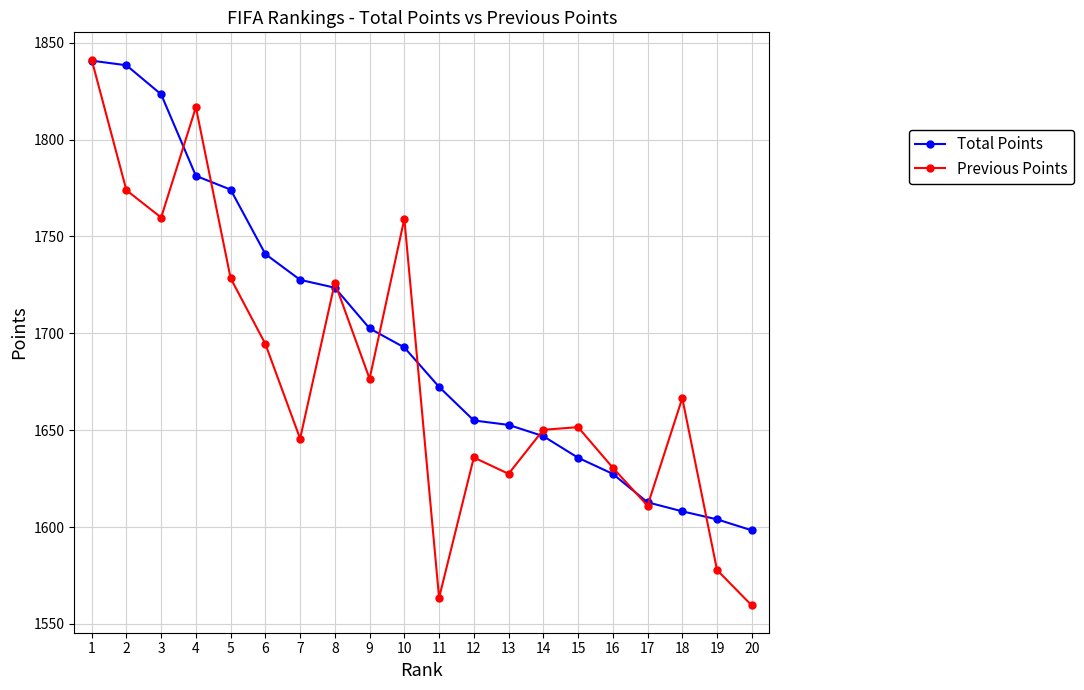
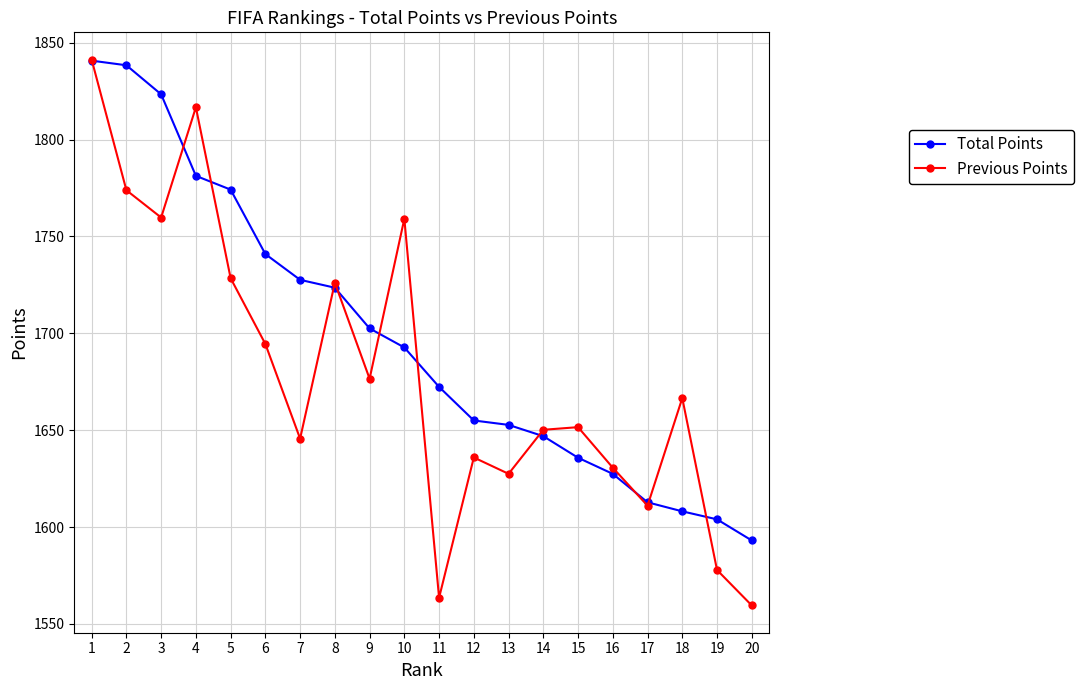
Total Points, 20: 1598 -> 1593
